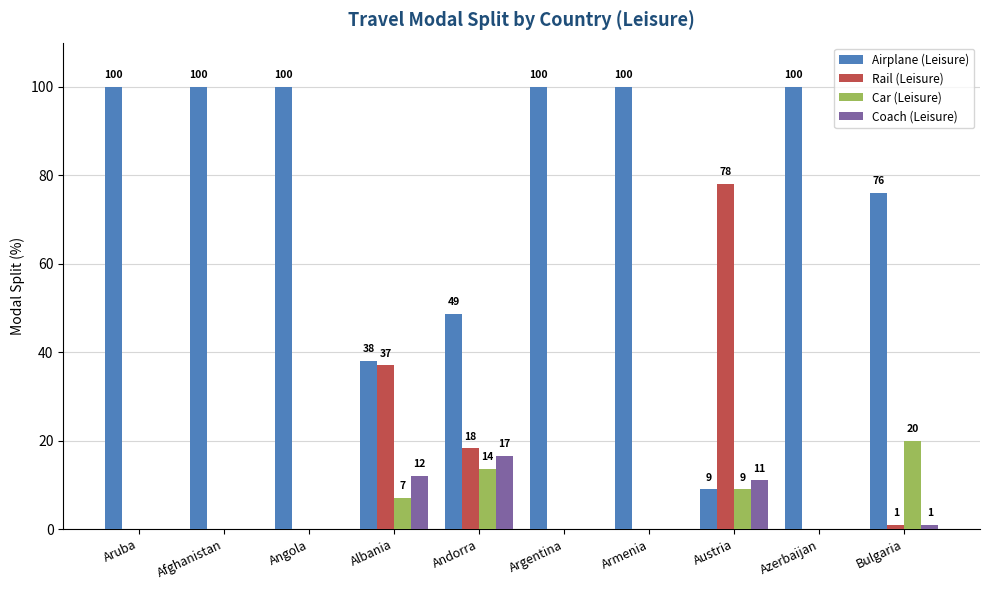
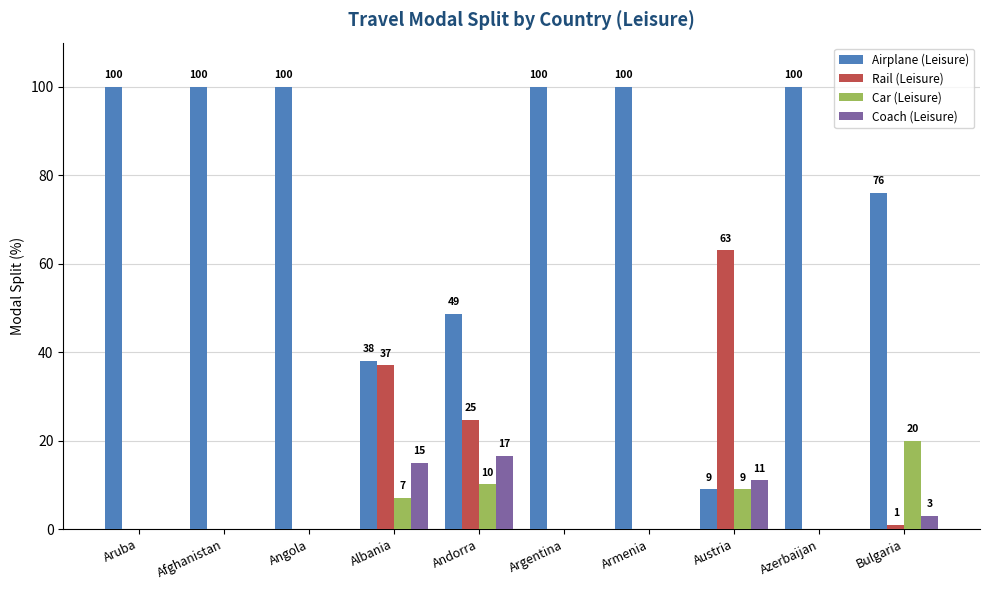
Coach (Leisure), Albania: 12 -> 15
Rail (Leisure), Andorra: 18 -> 25
Car (Leisure), Andorra: 14 -> 10
Rail (Leisure), Austria: 78 -> 63
Coach (Leisure), Bulgaria: 1 -> 3
